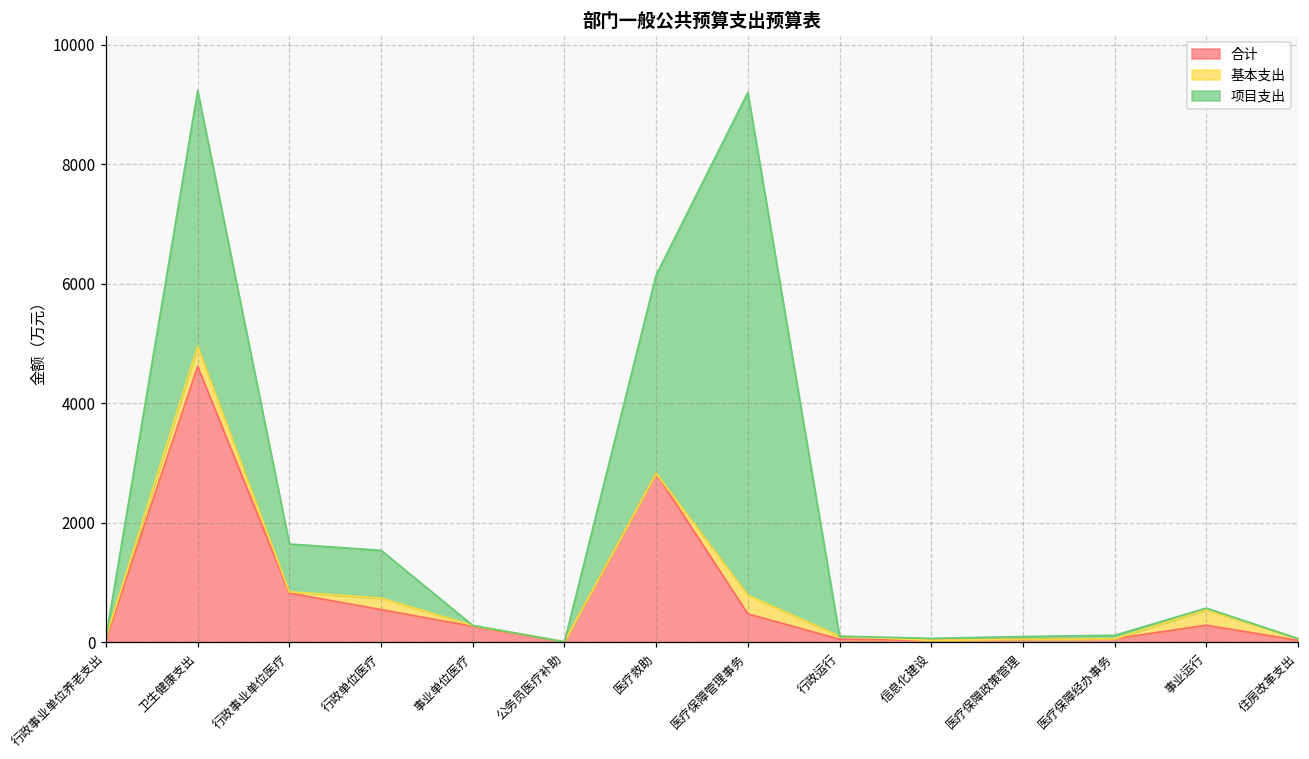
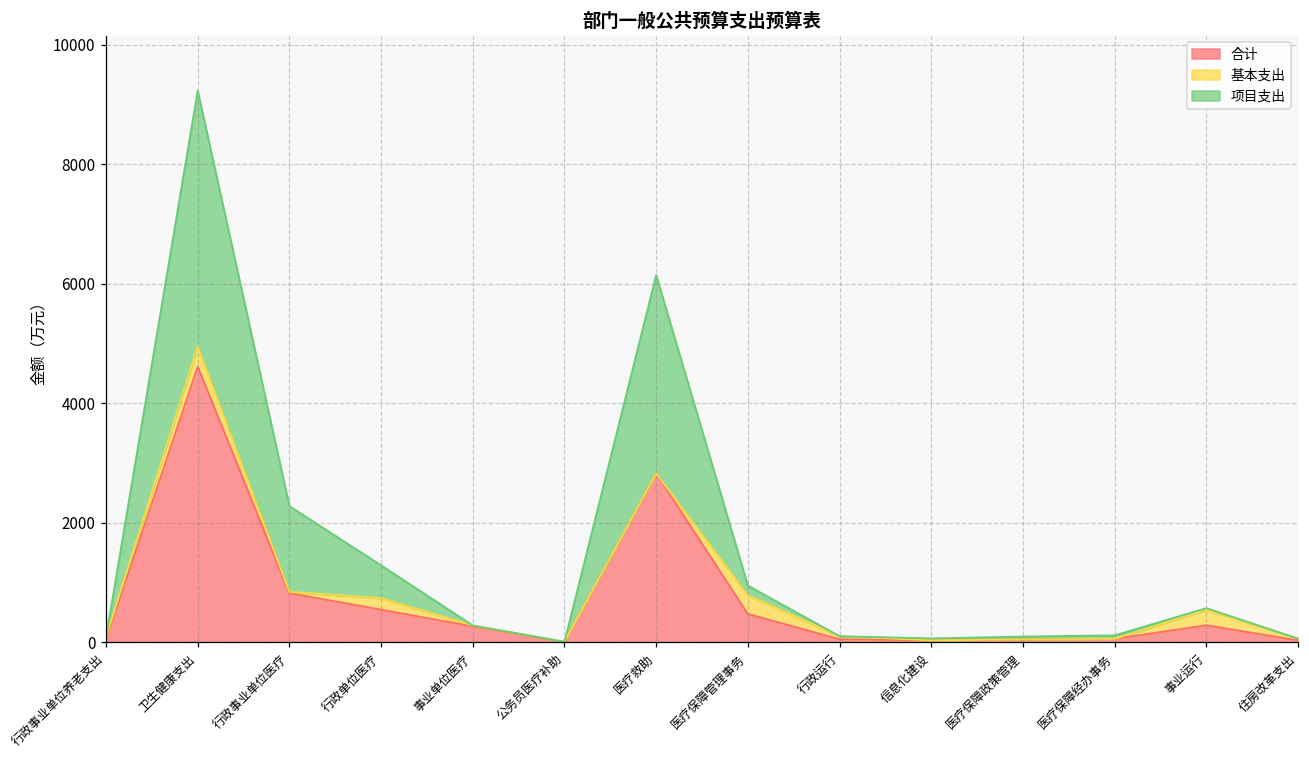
项目支出, 行政事业单位医疗: 800 -> 1400
项目支出, 行政单位医疗: 800 -> 500
项目支出, 医疗保障管理事务: 8400 -> 200
